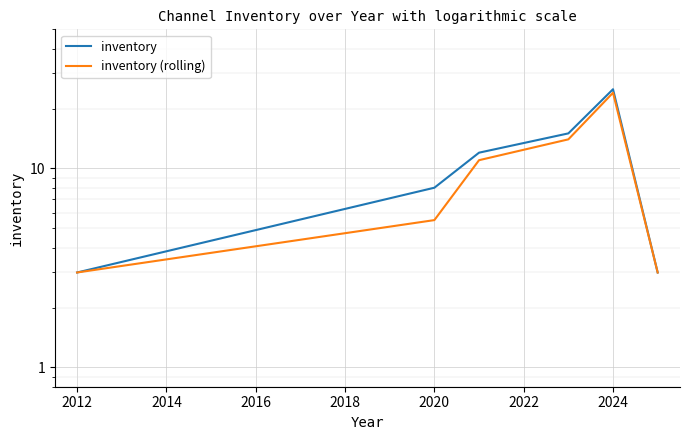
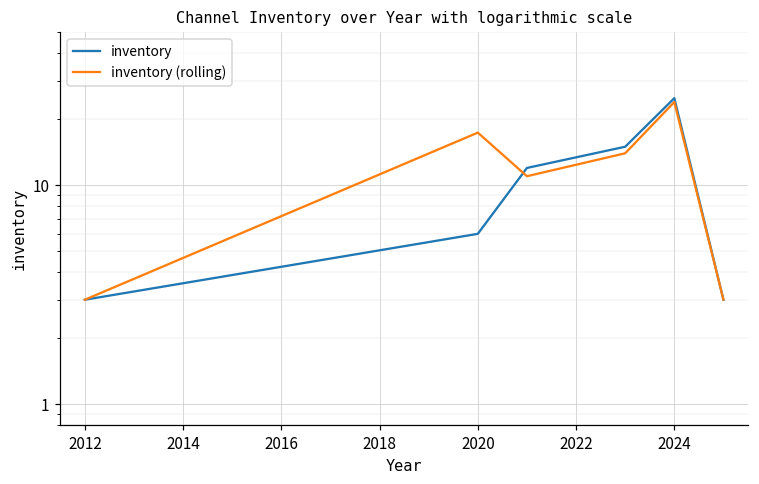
inventory, 2020: 8 -> 6
inventory (rolling), 2020: 5.5 -> 17
